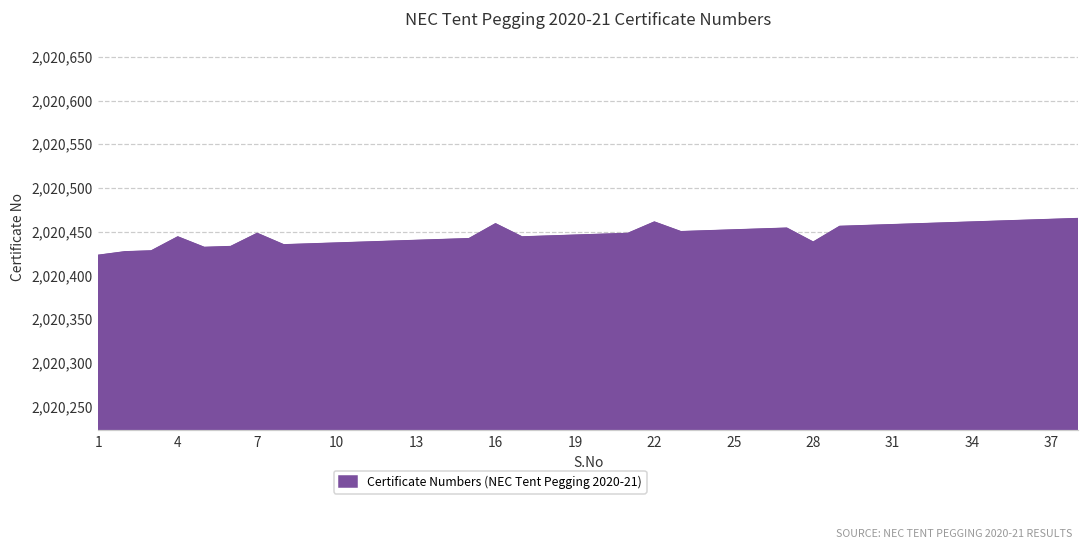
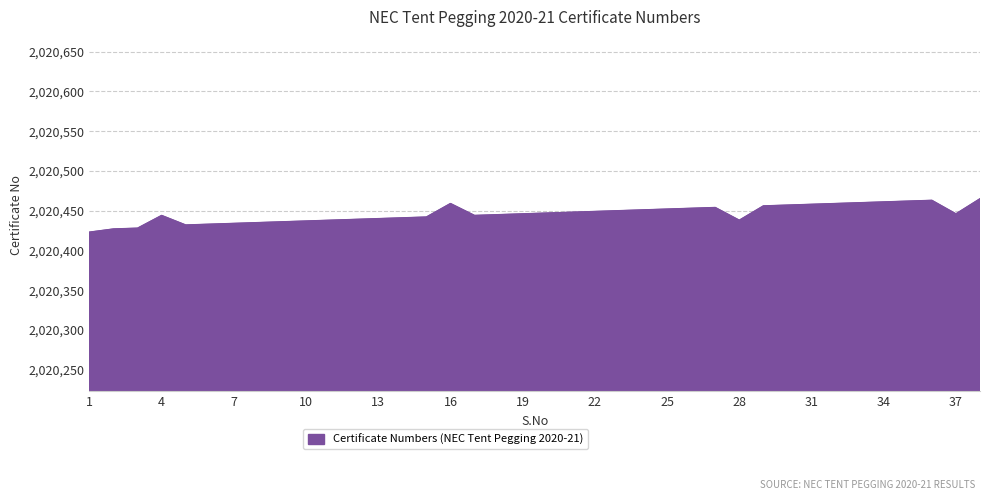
7: 2,020,450 -> 2,020,430
22: 2,020,460 -> 2,020,450
37: 2,020,460 -> 2,020,450
